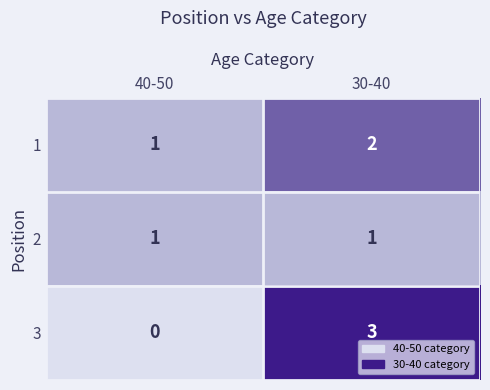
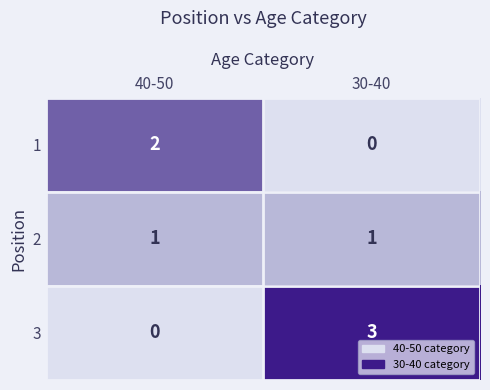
1, 40-50: 1 -> 2
1, 30-40: 2 -> 0
